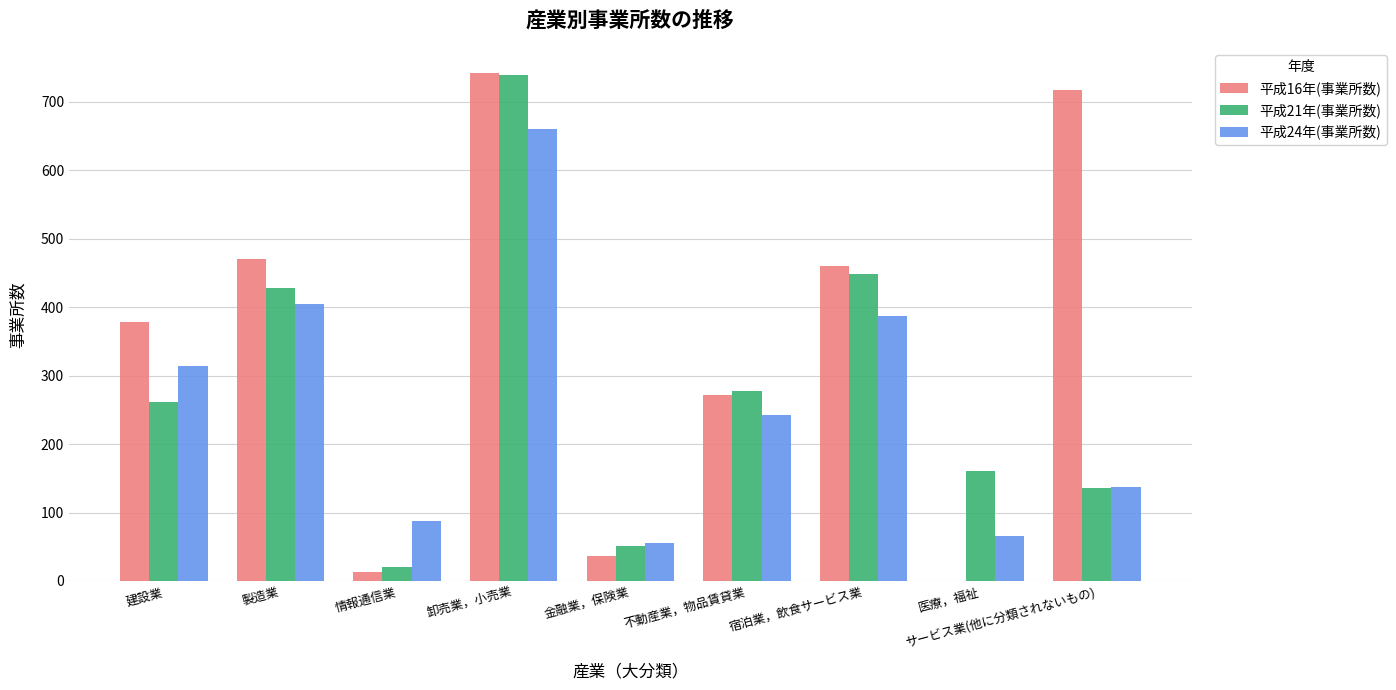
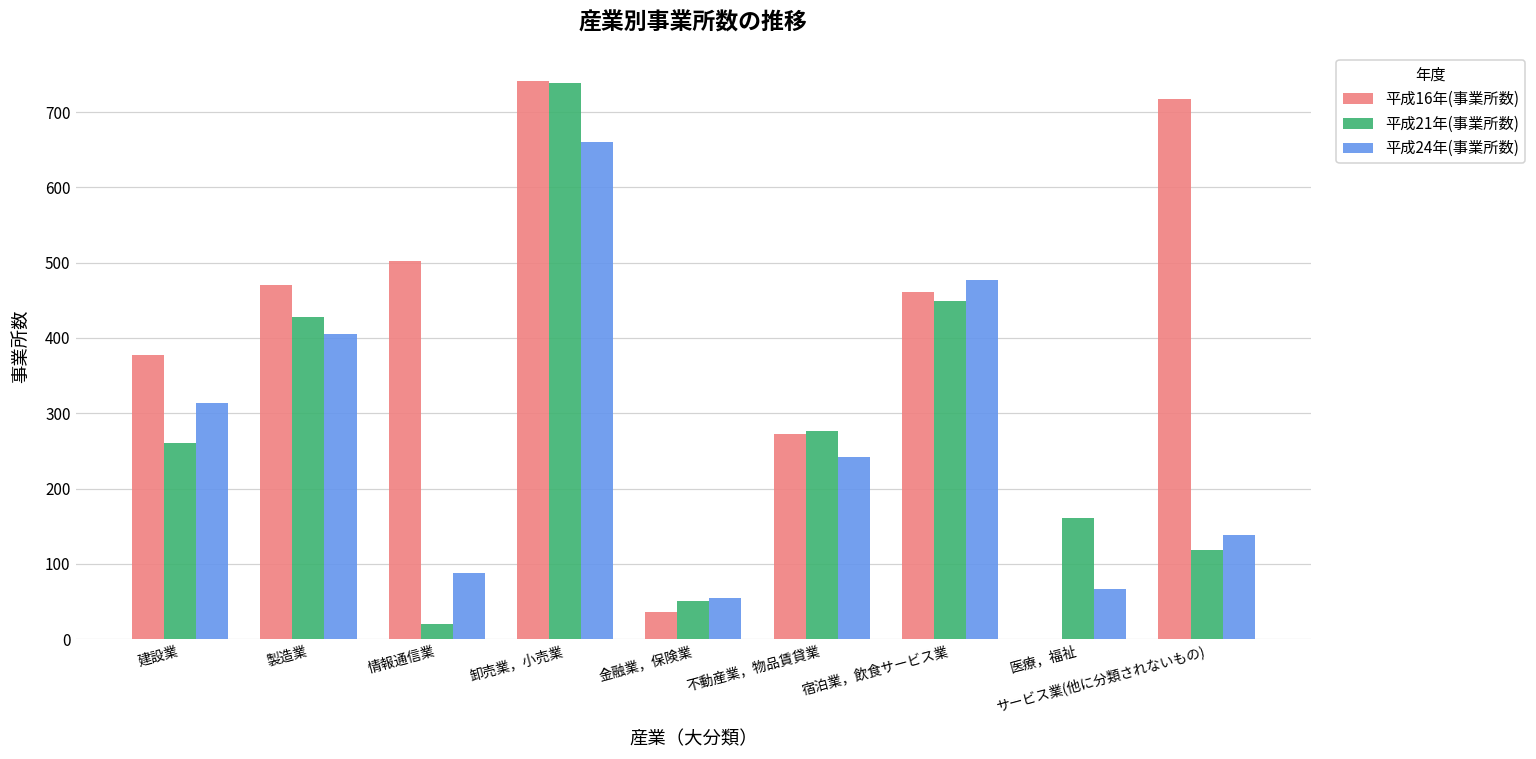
平成16年(事業所数), 情報通信業: 10 -> 500
平成24年(事業所数), 宿泊業，飲食サービス業: 390 -> 480
平成21年(事業所数), サービス業(他に分類されないもの): 140 -> 120
